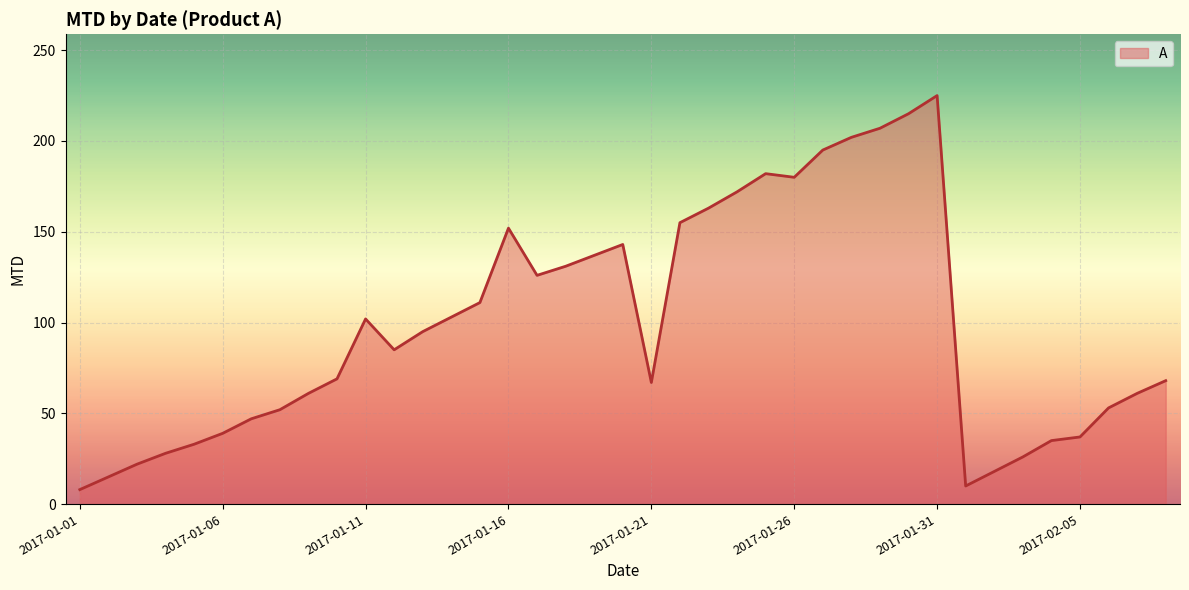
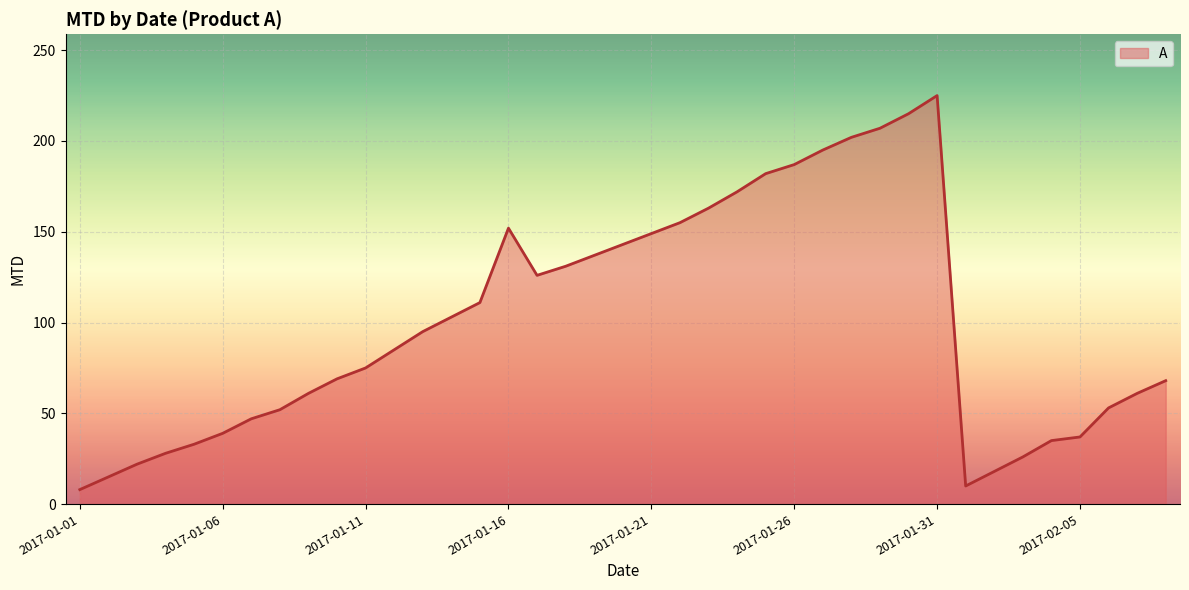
2017-01-11: 102 -> 75
2017-01-21: 67 -> 149
2017-01-26: 180 -> 187
